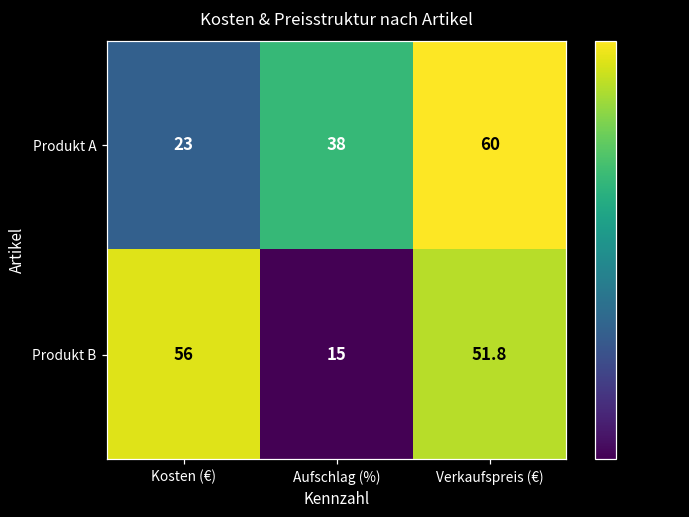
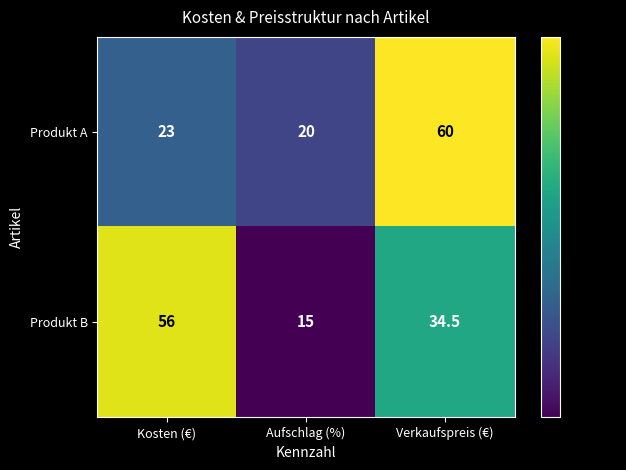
Produkt A, Aufschlag (%): 38 -> 20
Produkt B, Verkaufspreis (€): 51.8 -> 34.5
